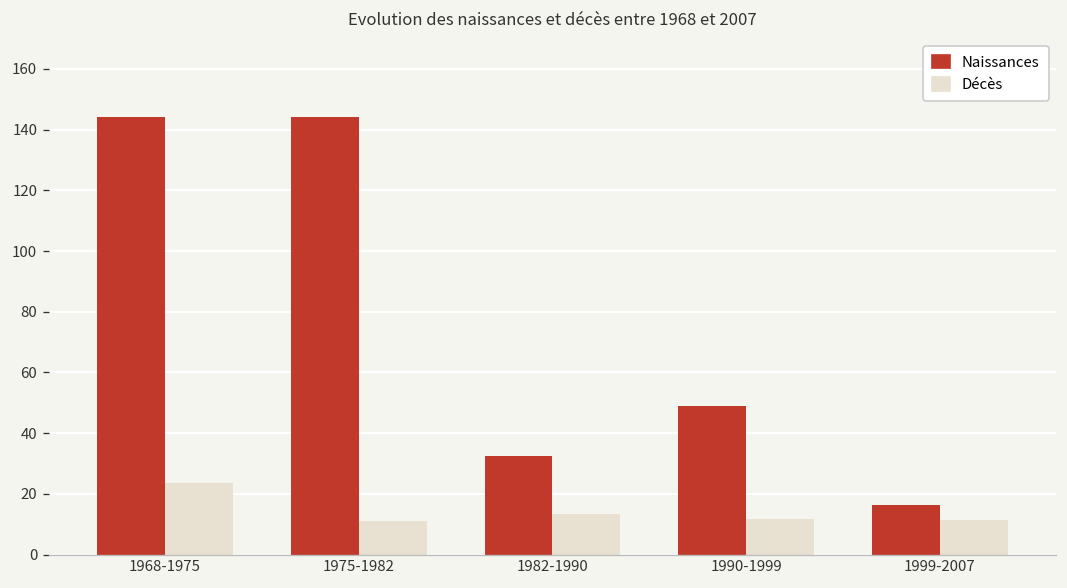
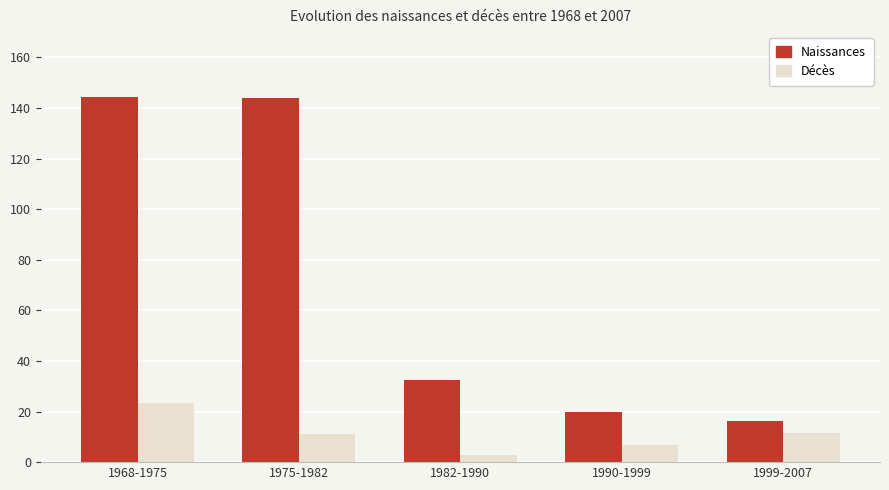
Décès, 1982-1990: 13 -> 3
Naissances, 1990-1999: 49 -> 20
Décès, 1990-1999: 12 -> 7
